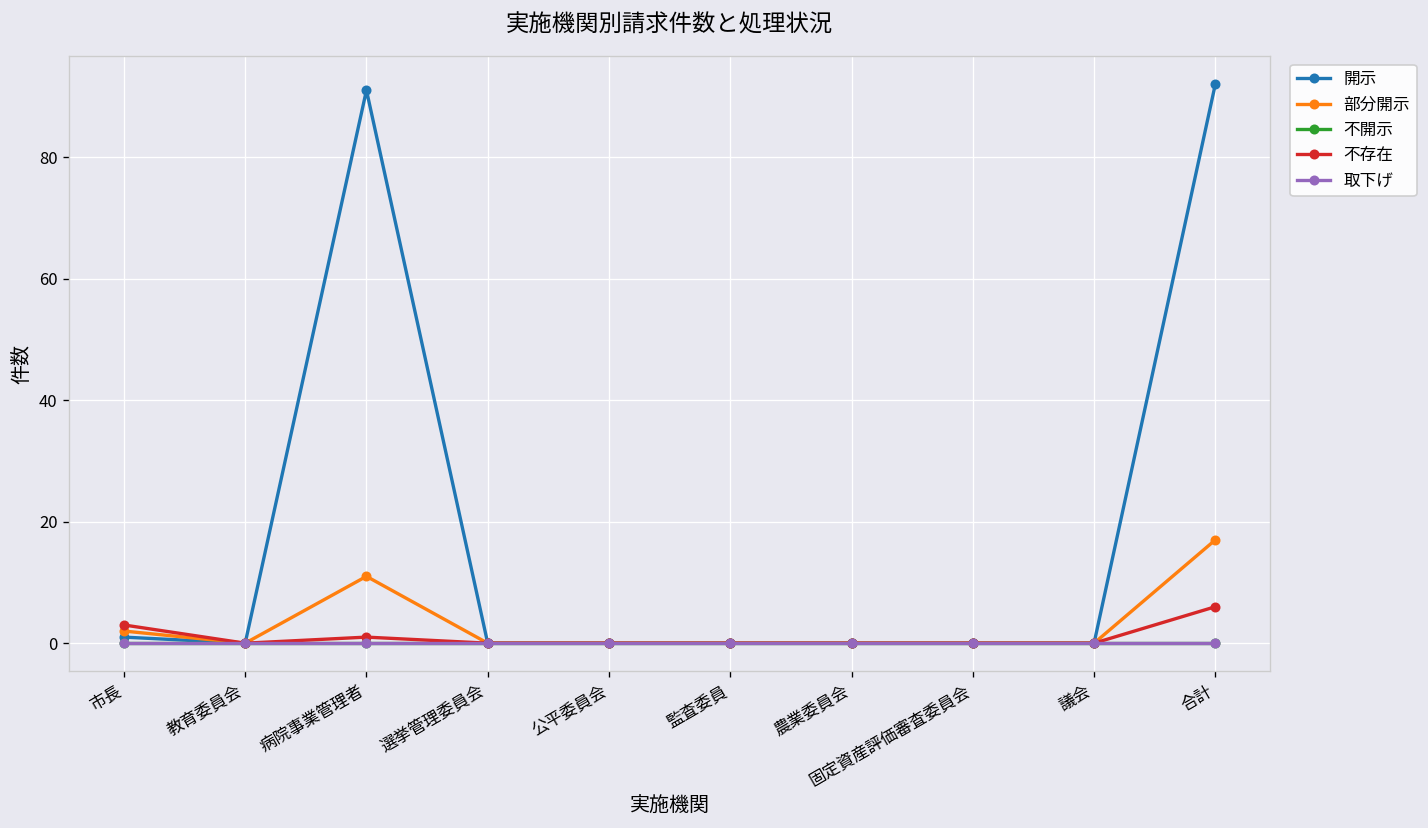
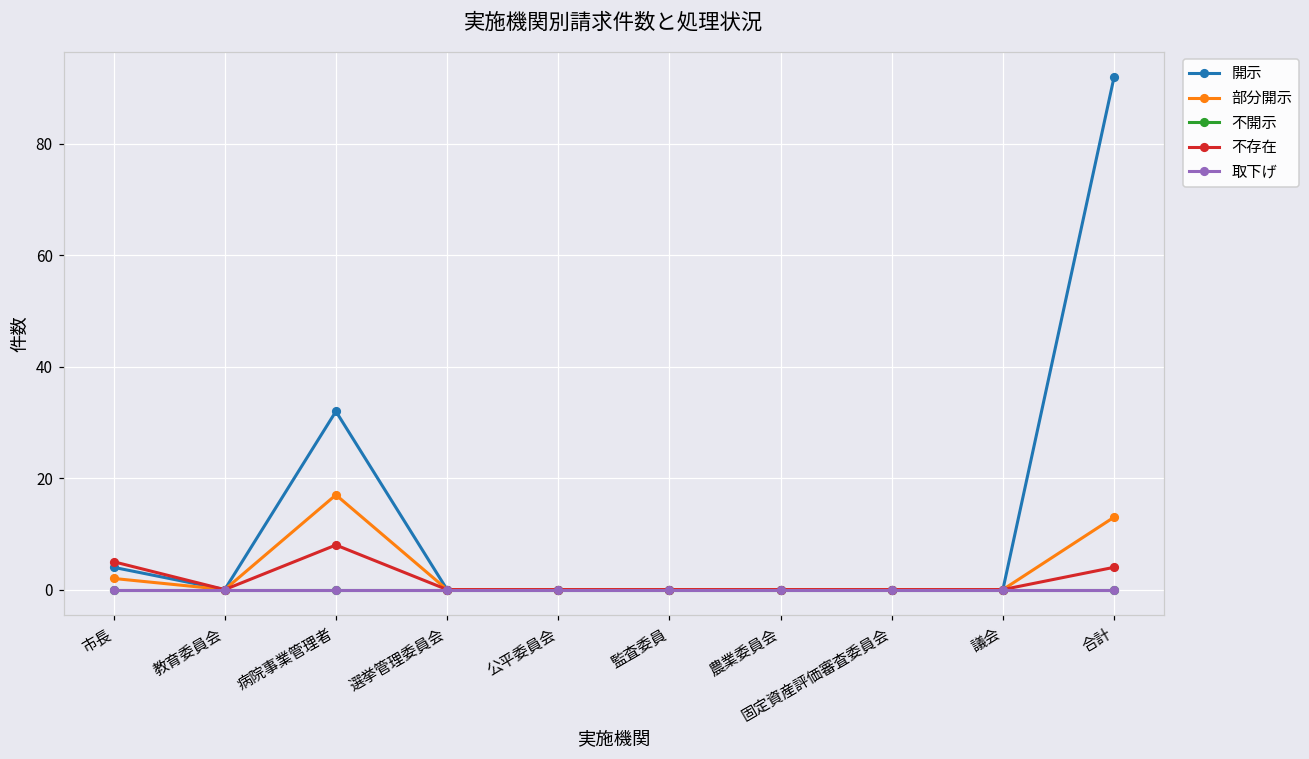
開示, 市長: 1 -> 4
不存在, 市長: 3 -> 5
開示, 病院事業管理者: 91 -> 32
部分開示, 病院事業管理者: 11 -> 17
不存在, 病院事業管理者: 1 -> 8
部分開示, 合計: 17 -> 13
不存在, 合計: 6 -> 4
